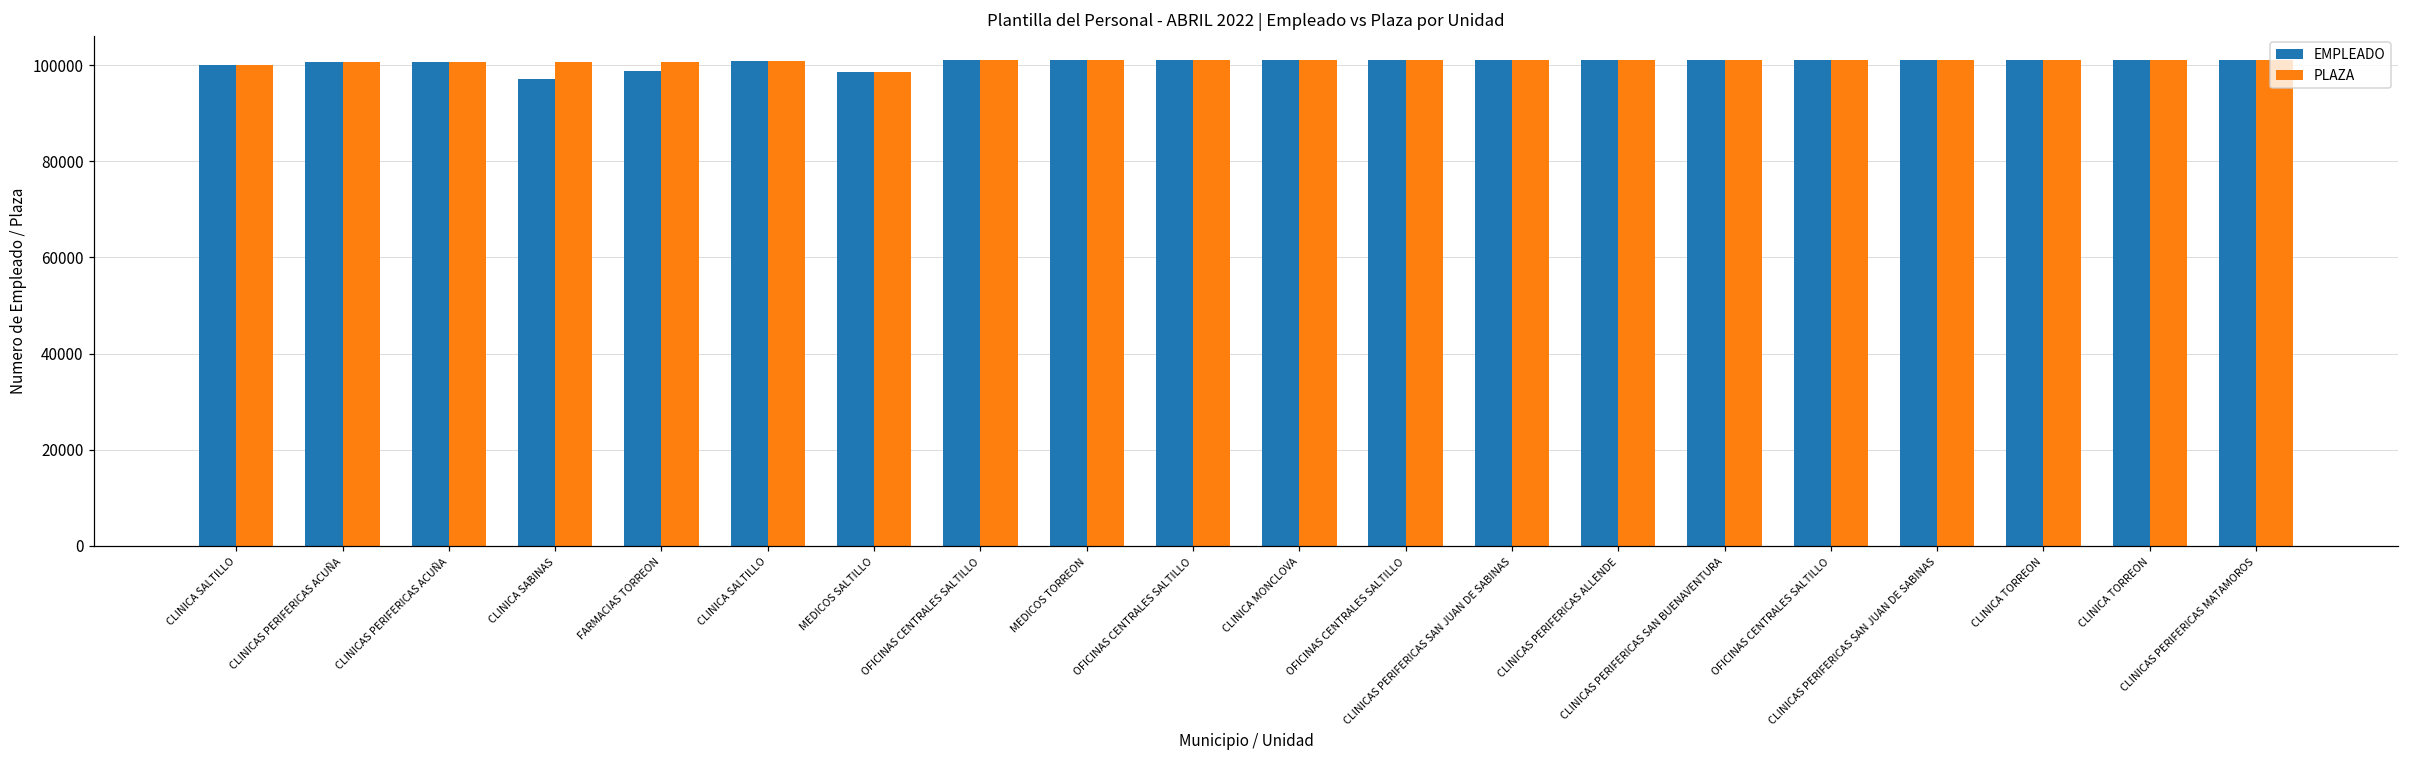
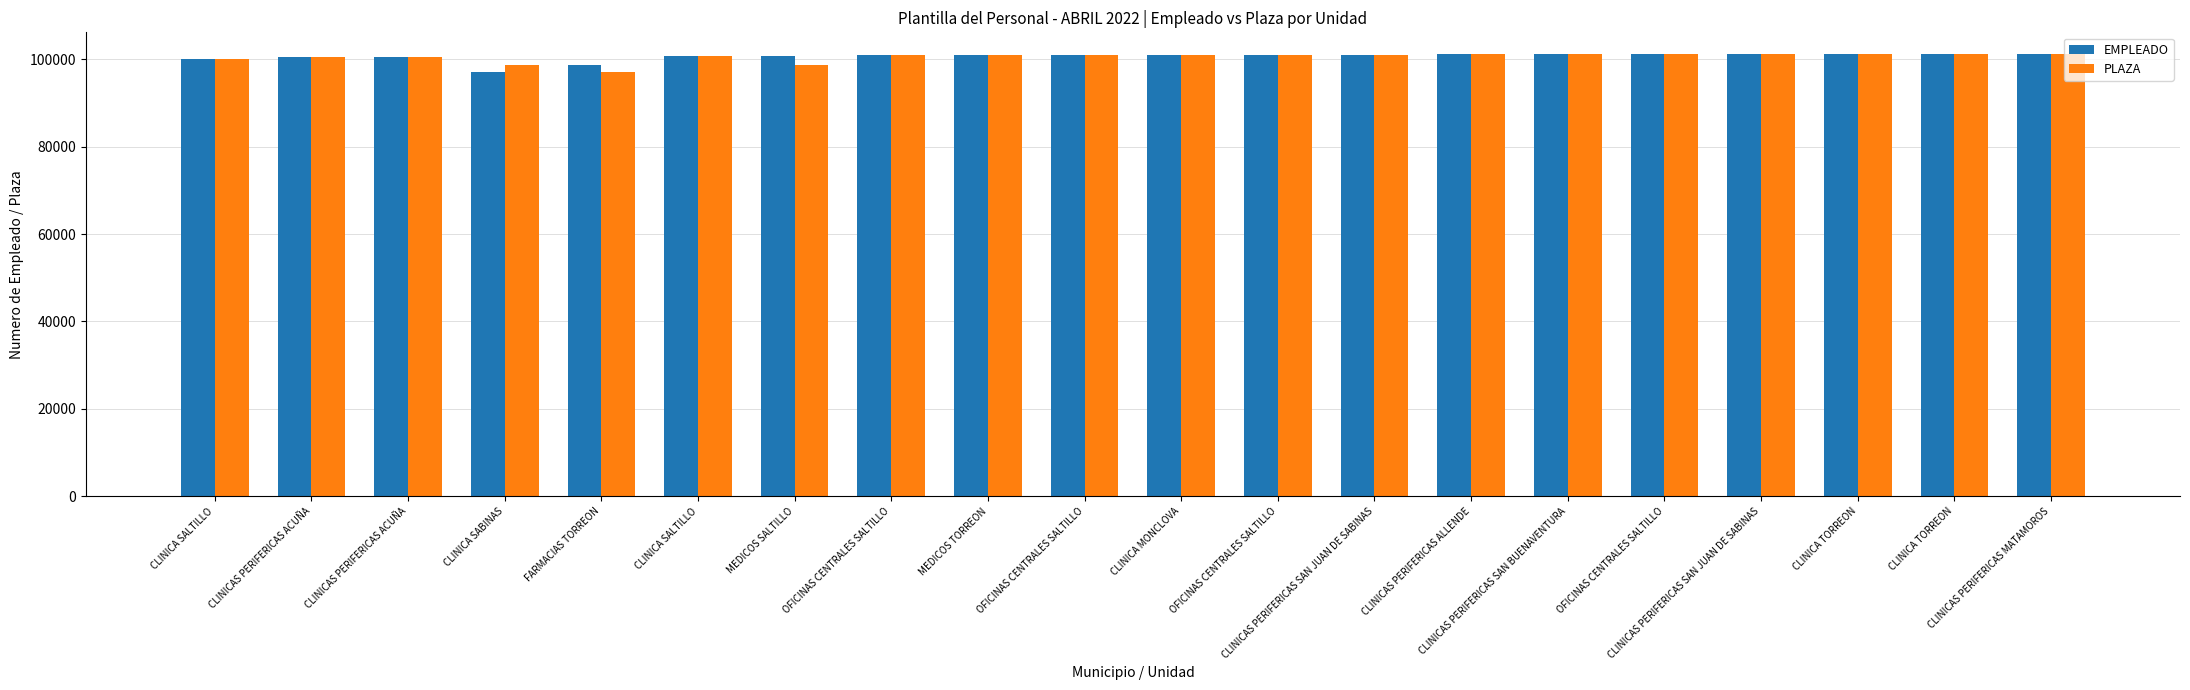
PLAZA, CLINICA SABINAS: 101000 -> 99000
PLAZA, FARMACIAS TORREON: 101000 -> 97000
EMPLEADO, MEDICOS SALTILLO: 99000 -> 101000
